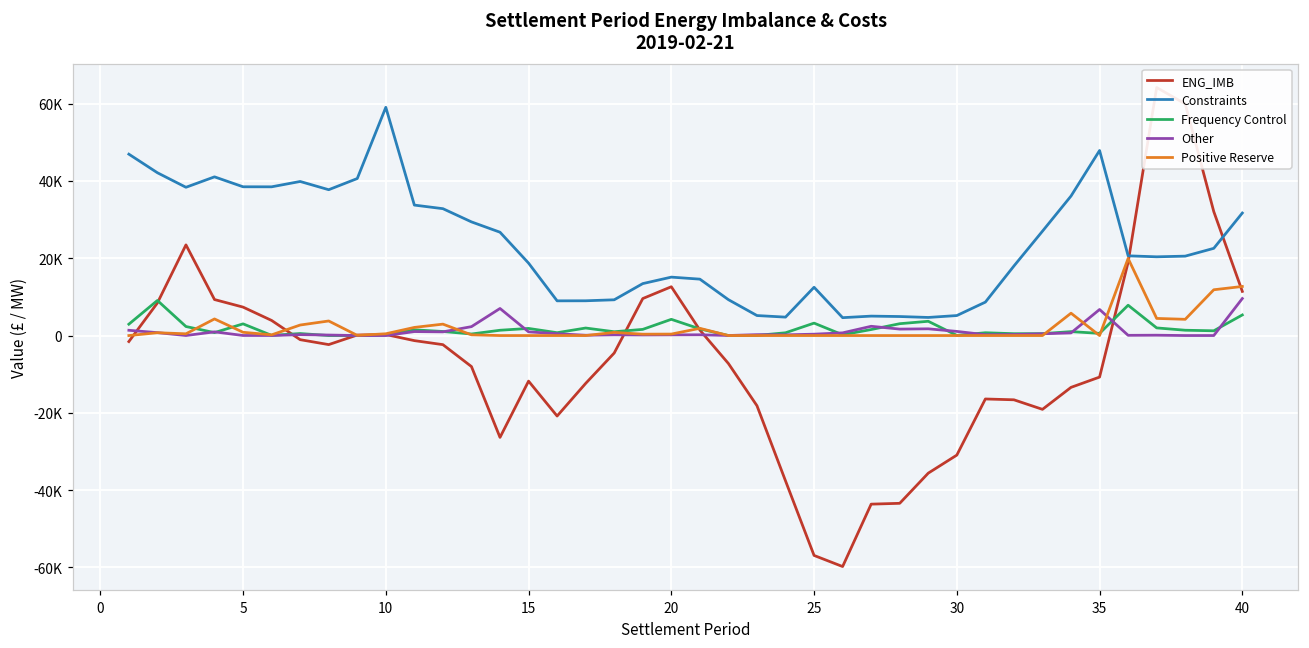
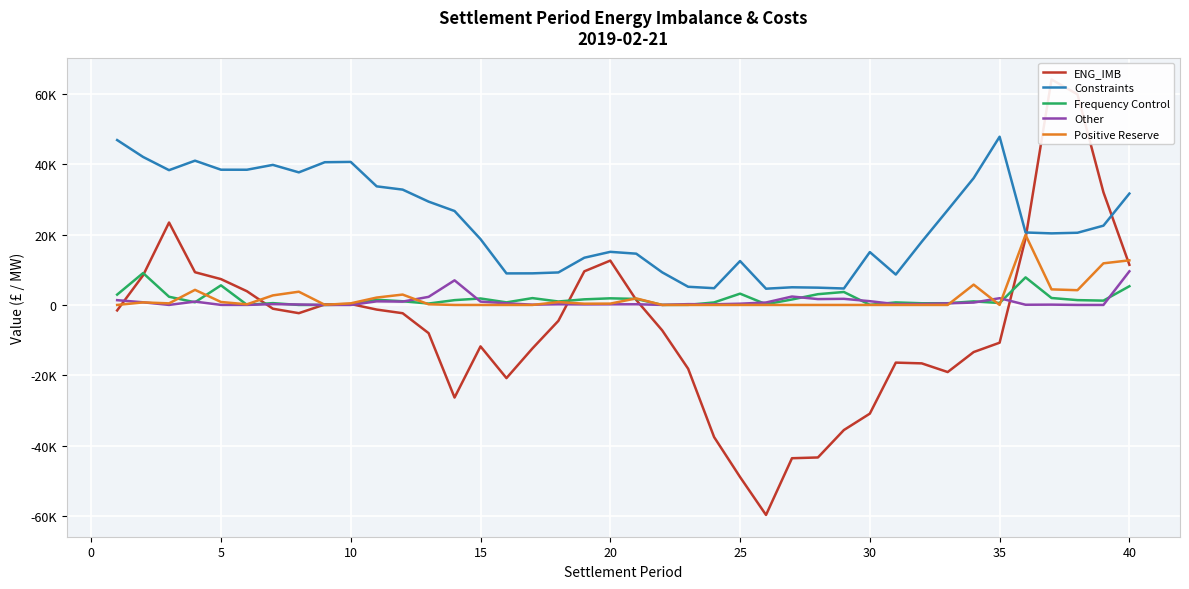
Frequency Control, 5: 3000 -> 6000
Constraints, 10: 59000 -> 41000
Frequency Control, 20: 4000 -> 2000
ENG_IMB, 25: -57000 -> -49000
Constraints, 30: 5000 -> 15000
Other, 35: 7000 -> 2000
